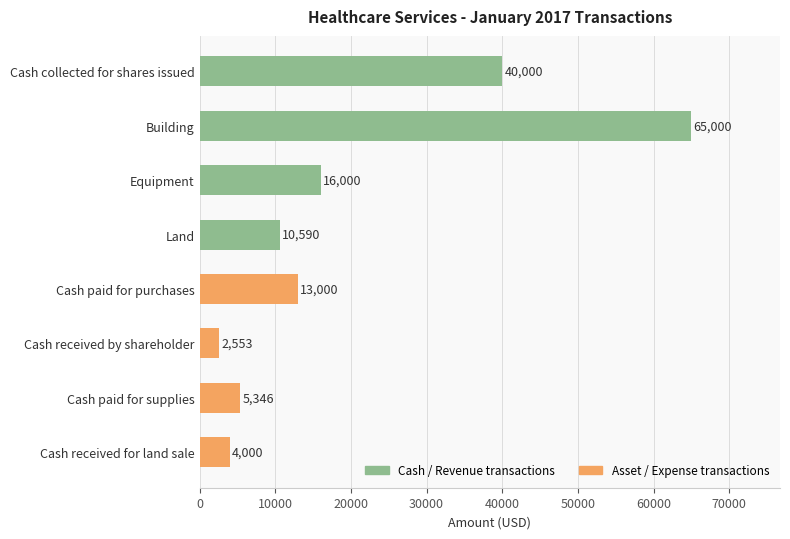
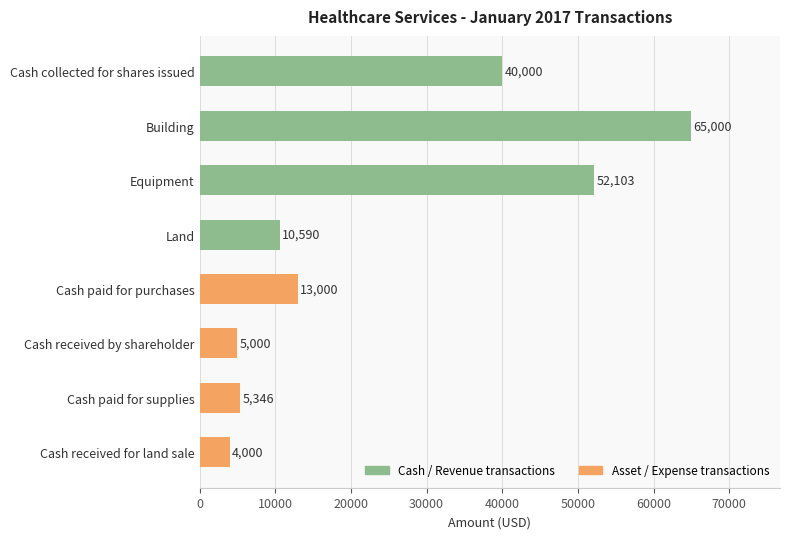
Equipment: 16,000 -> 52,103
Cash received by shareholder: 2,553 -> 5,000
